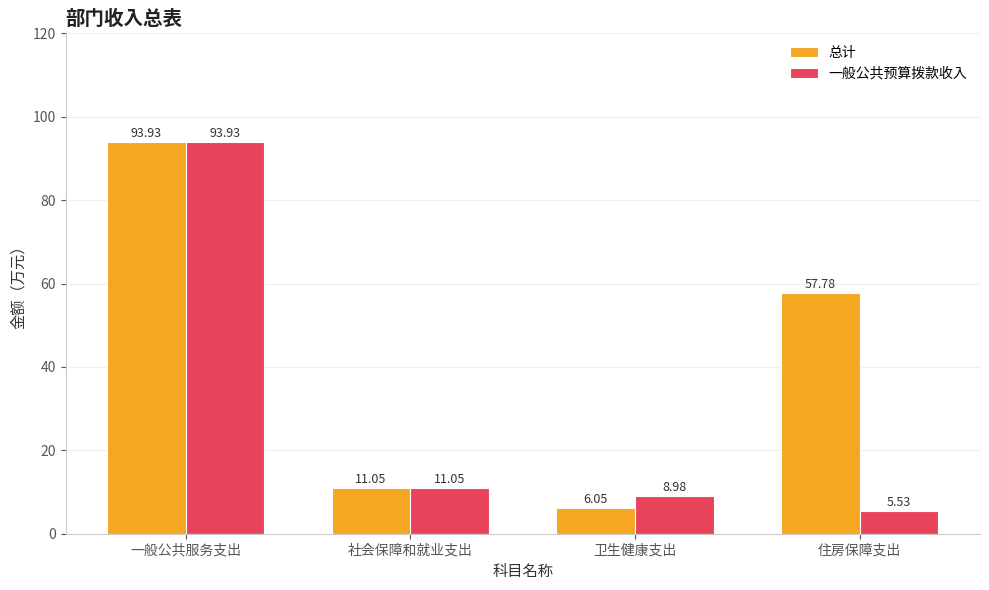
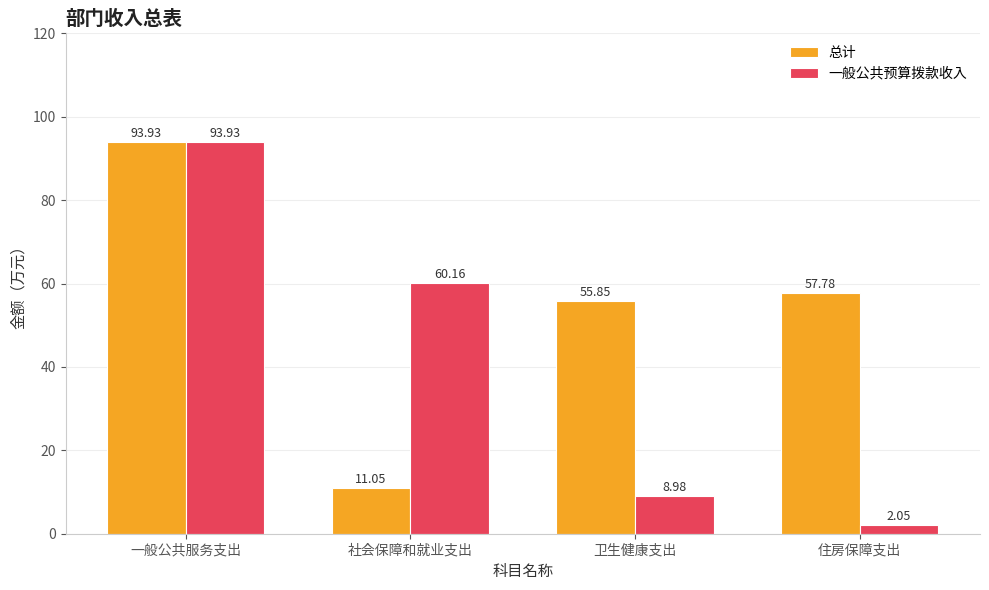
一般公共预算拨款收入, 社会保障和就业支出: 11.05 -> 60.16
总计, 卫生健康支出: 6.05 -> 55.85
一般公共预算拨款收入, 住房保障支出: 5.53 -> 2.05
